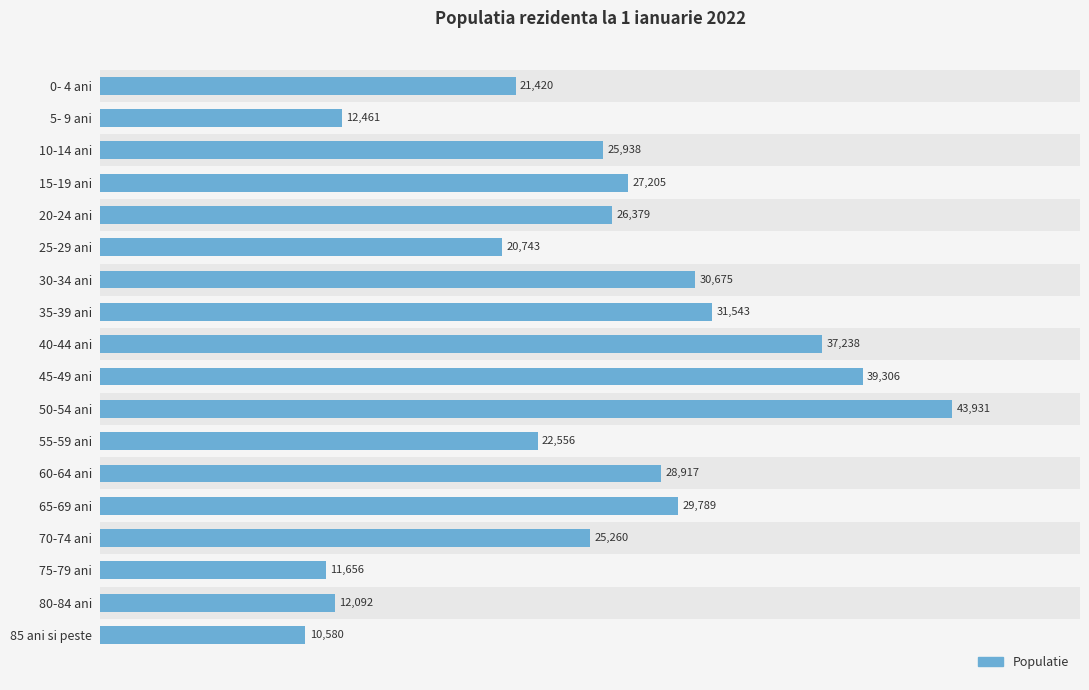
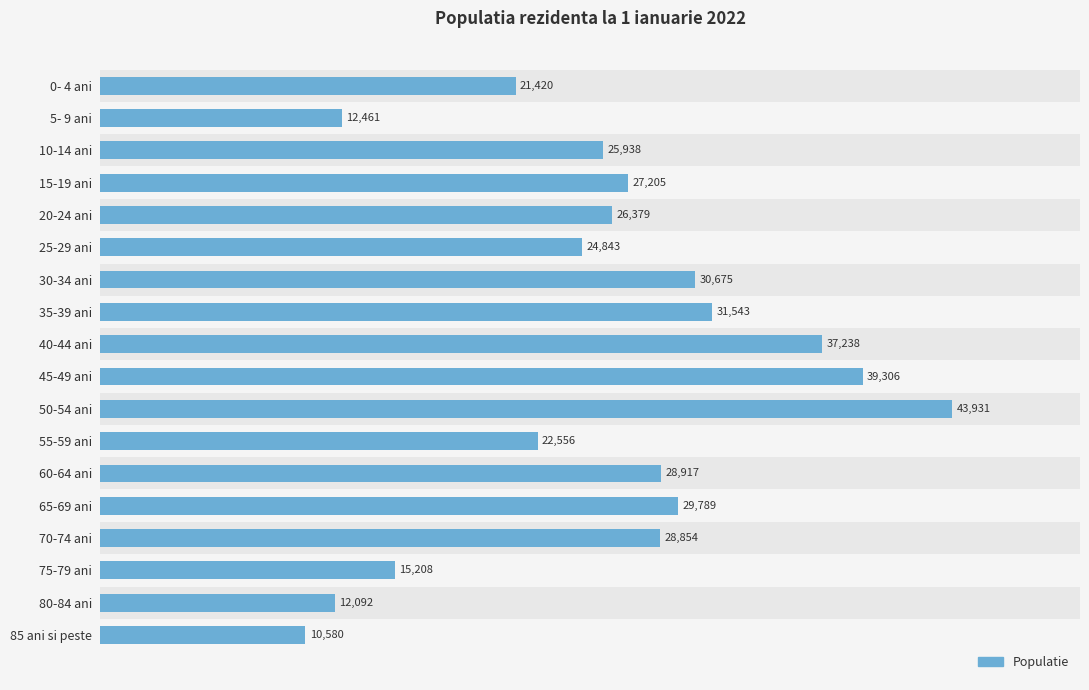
Populatie, 25-29 ani: 20,743 -> 24,843
Populatie, 70-74 ani: 25,260 -> 28,854
Populatie, 75-79 ani: 11,656 -> 15,208
